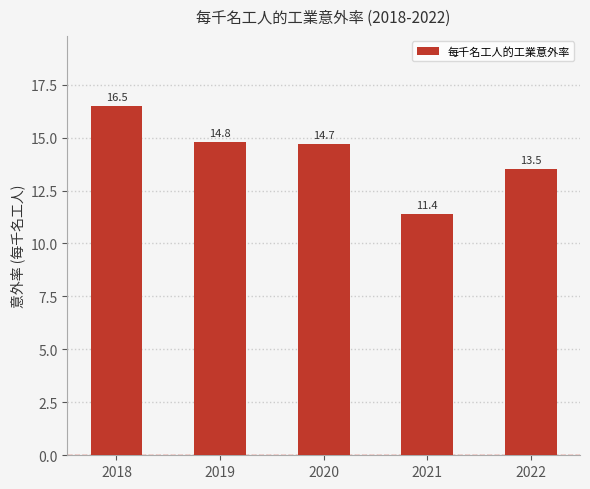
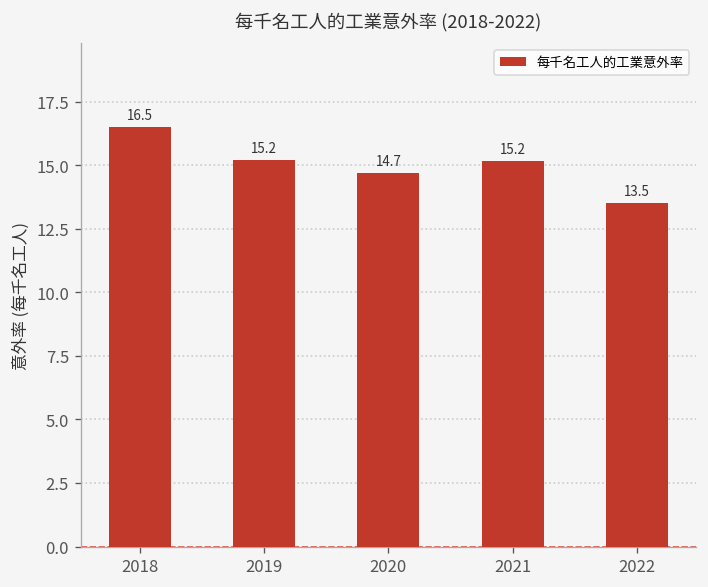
2019: 14.8 -> 15.2
2021: 11.4 -> 15.2
